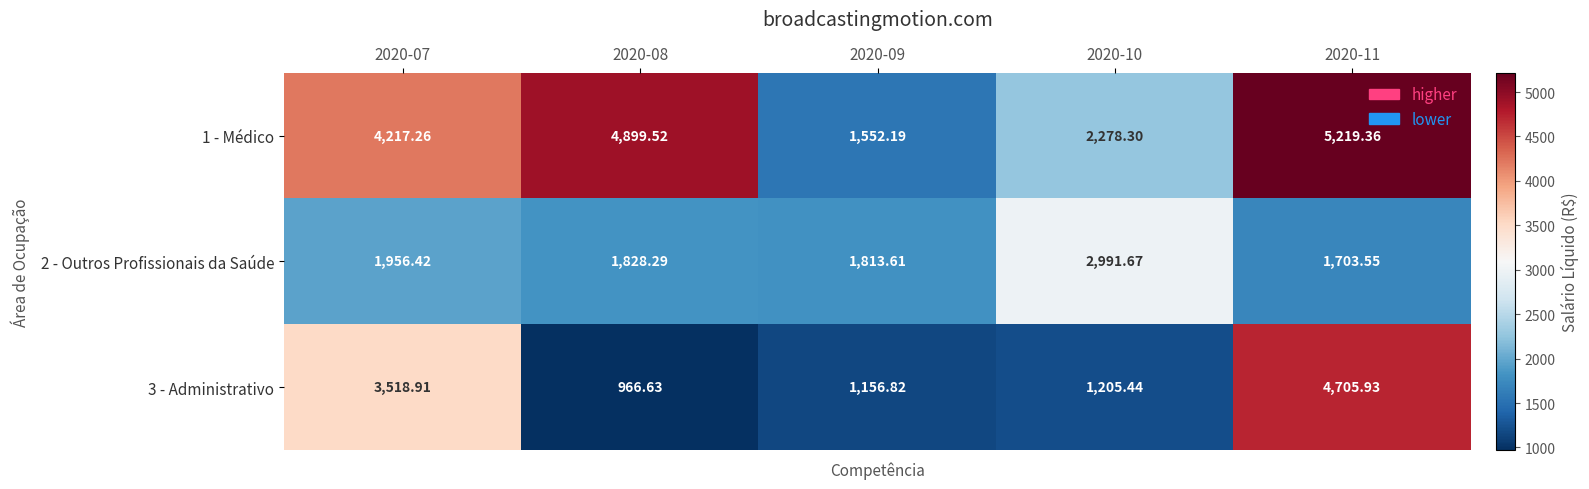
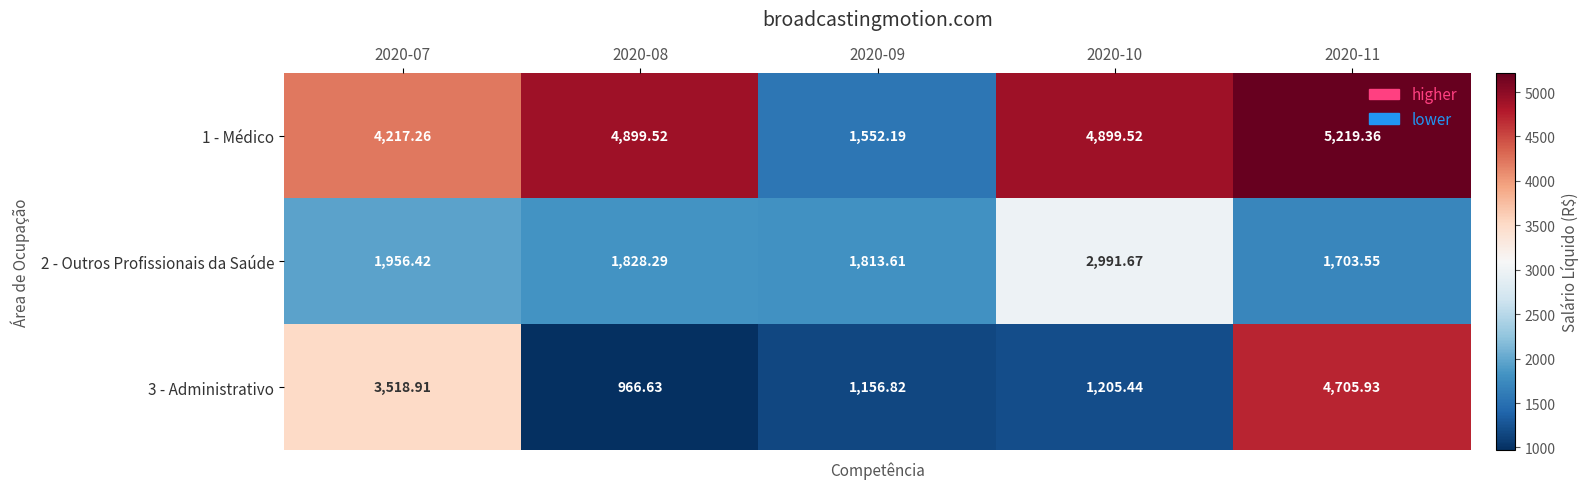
1 - Médico, 2020-10: 2,278.30 -> 4,899.52
